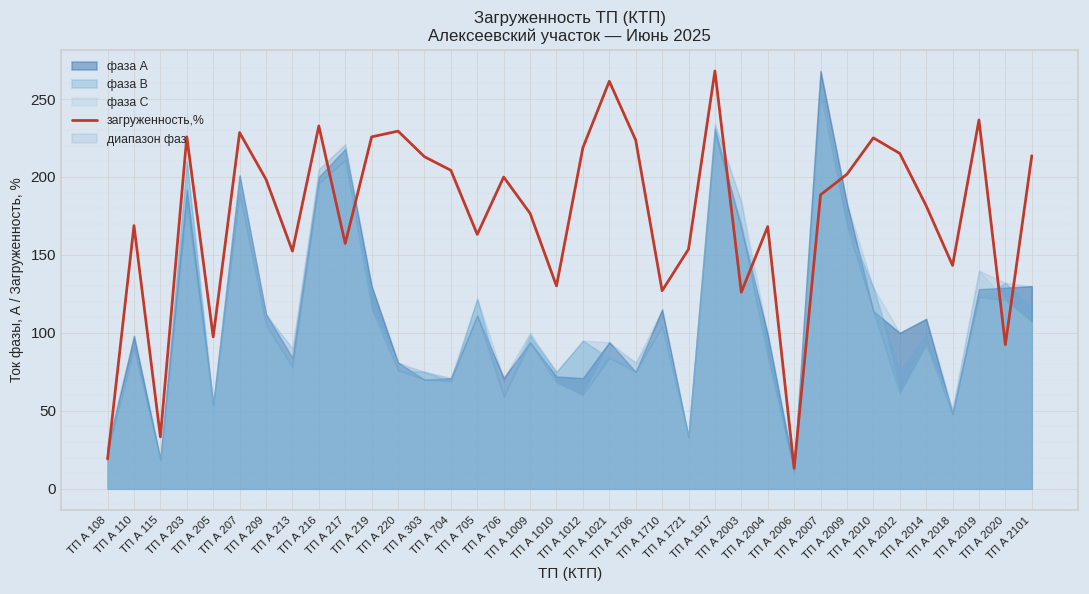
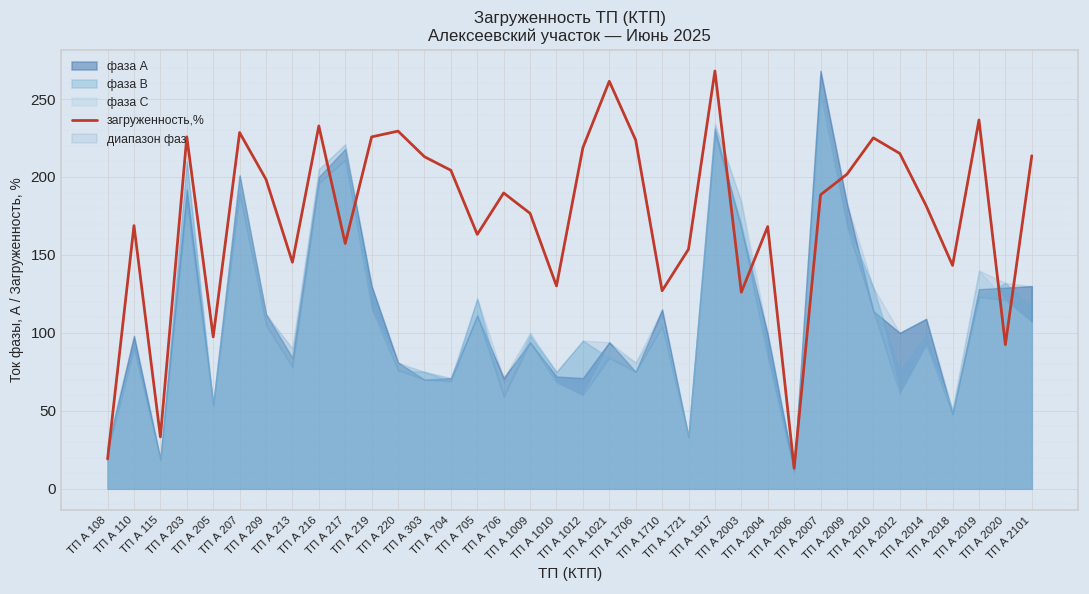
загруженность,%, ТП А 213: 152 -> 145
загруженность,%, ТП А 706: 200 -> 190
